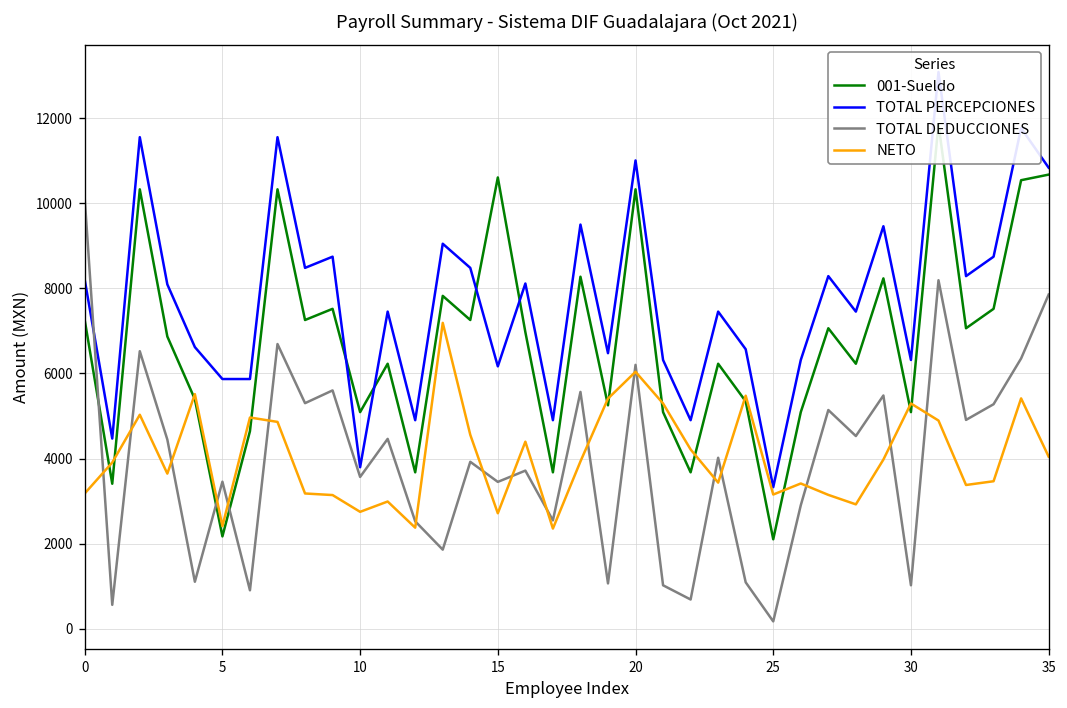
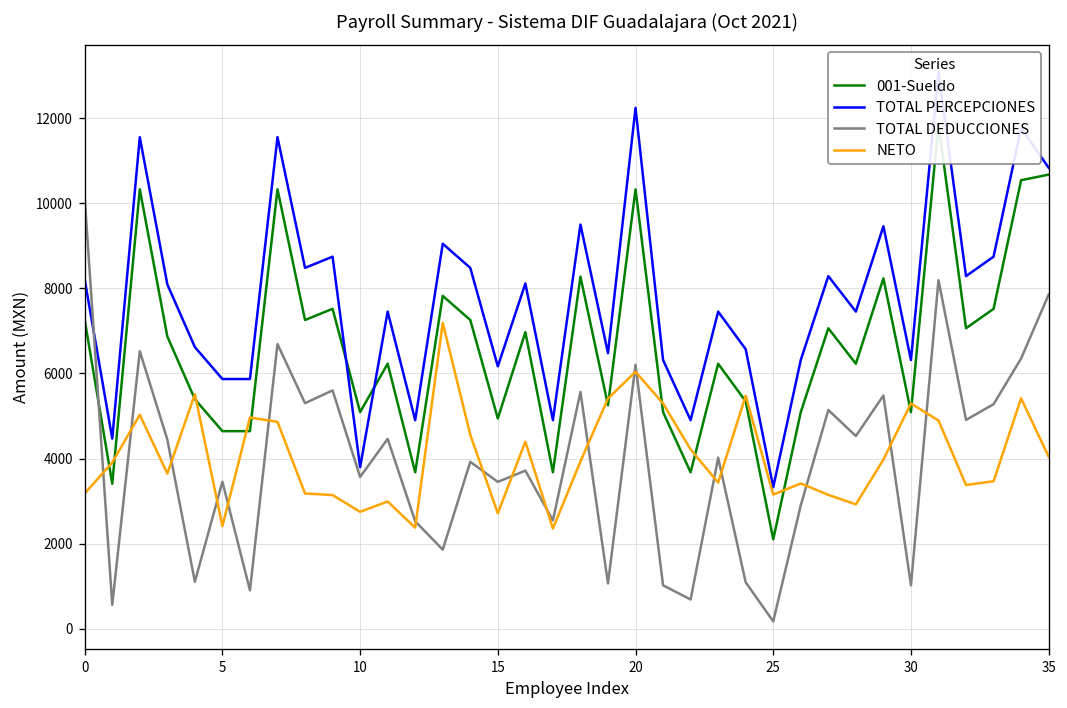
001-Sueldo, 5: 2200 -> 4600
001-Sueldo, 15: 10600 -> 4900
TOTAL PERCEPCIONES, 20: 11000 -> 12200
